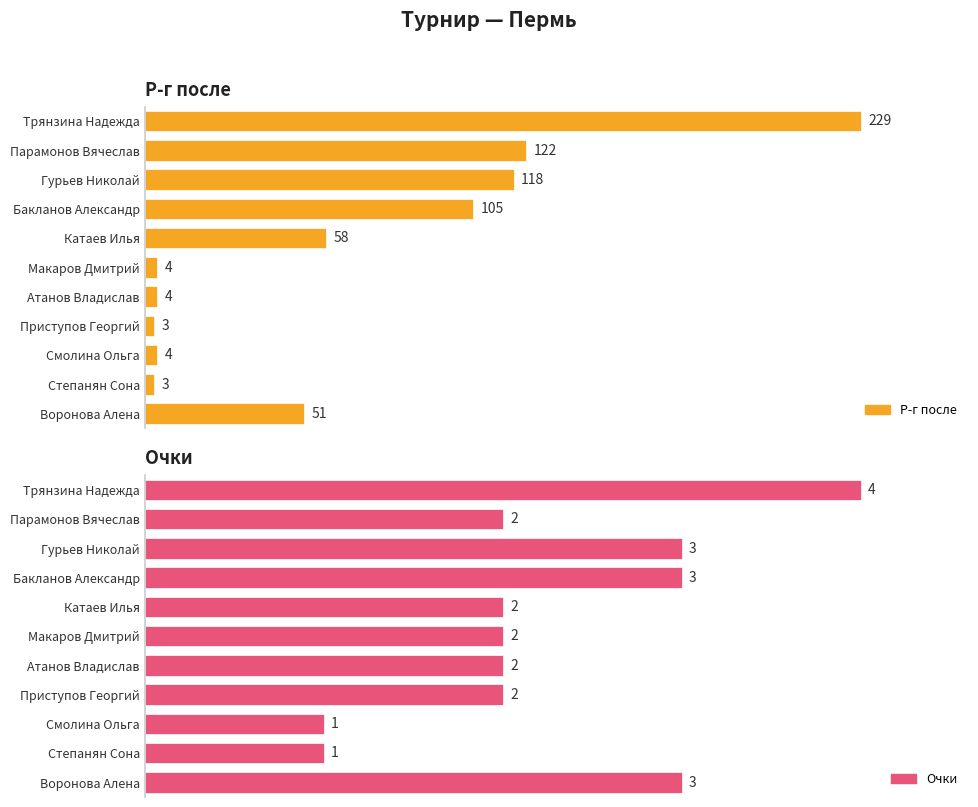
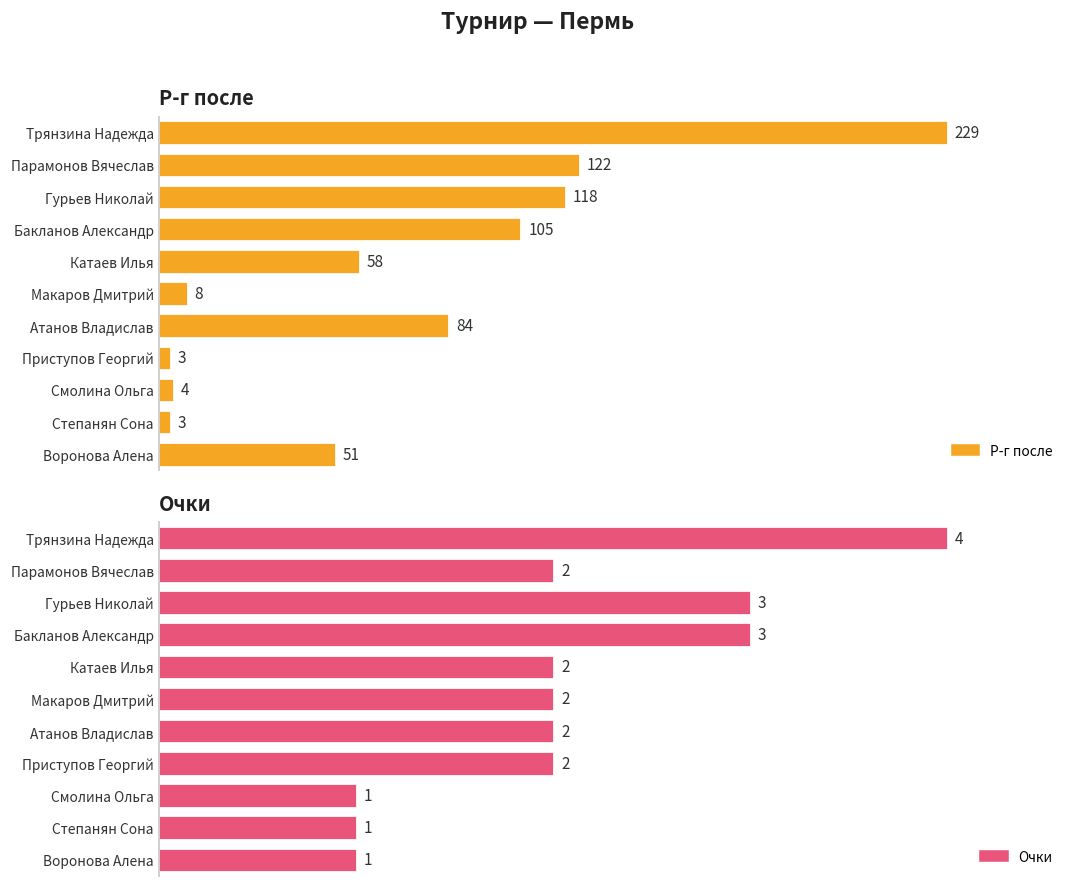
Р-г после, Макаров Дмитрий: 4 -> 8
Р-г после, Атанов Владислав: 4 -> 84
Очки, Воронова Алена: 3 -> 1
